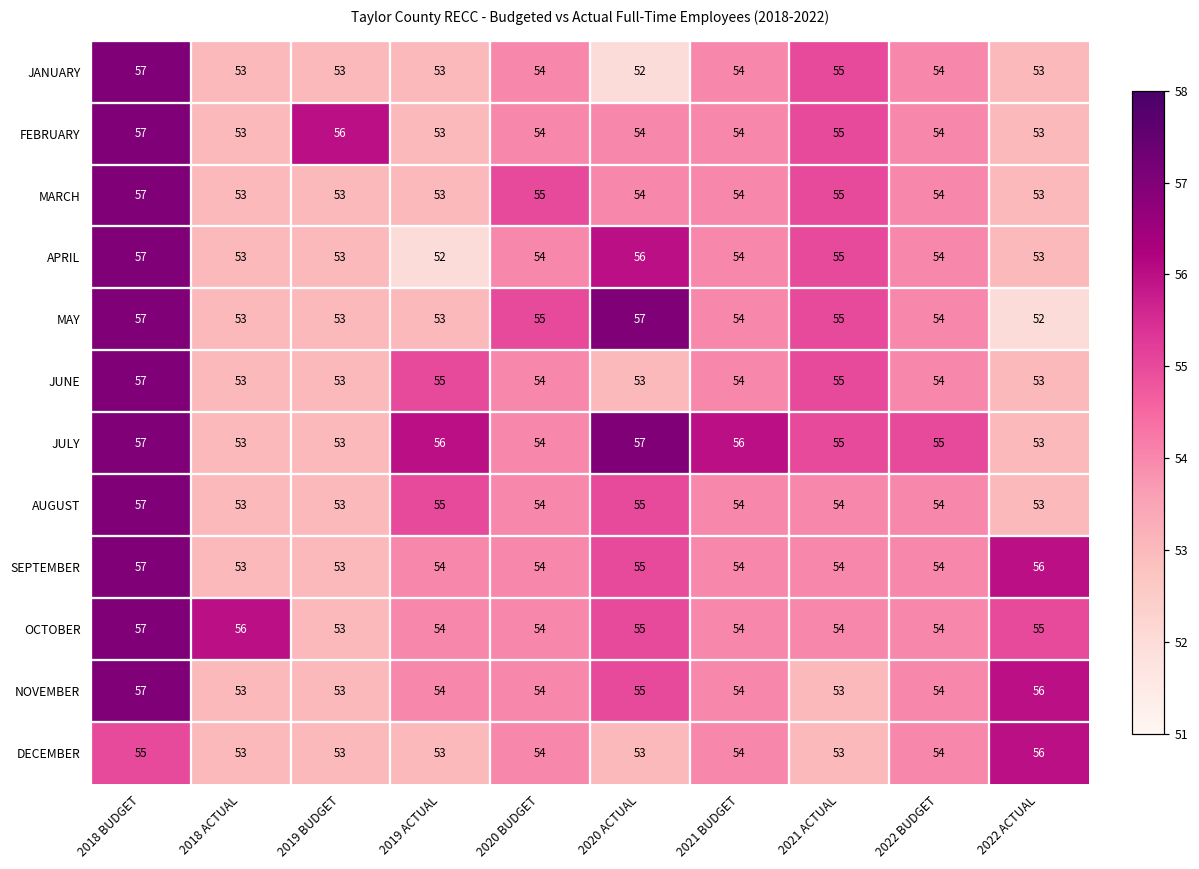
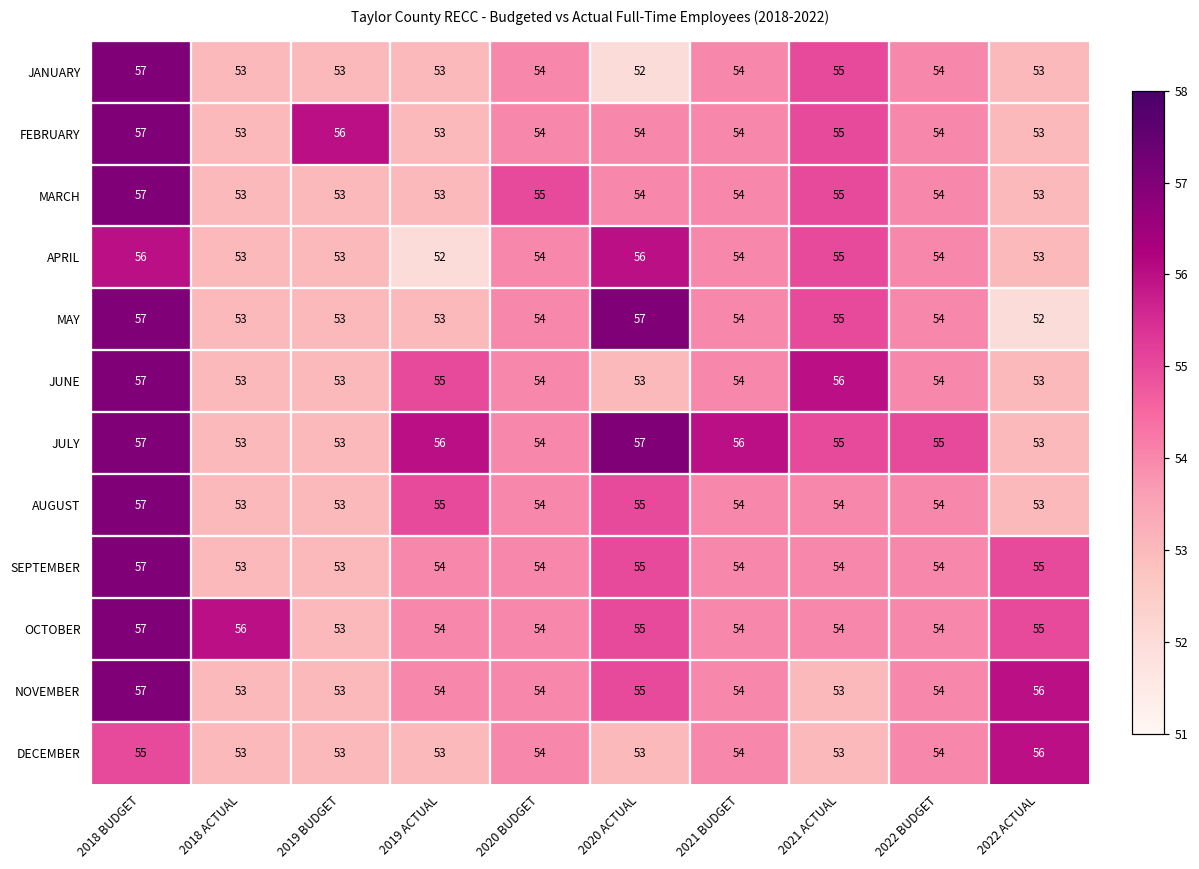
APRIL, 2018 BUDGET: 57 -> 56
MAY, 2020 BUDGET: 55 -> 54
JUNE, 2021 ACTUAL: 55 -> 56
SEPTEMBER, 2022 ACTUAL: 56 -> 55
